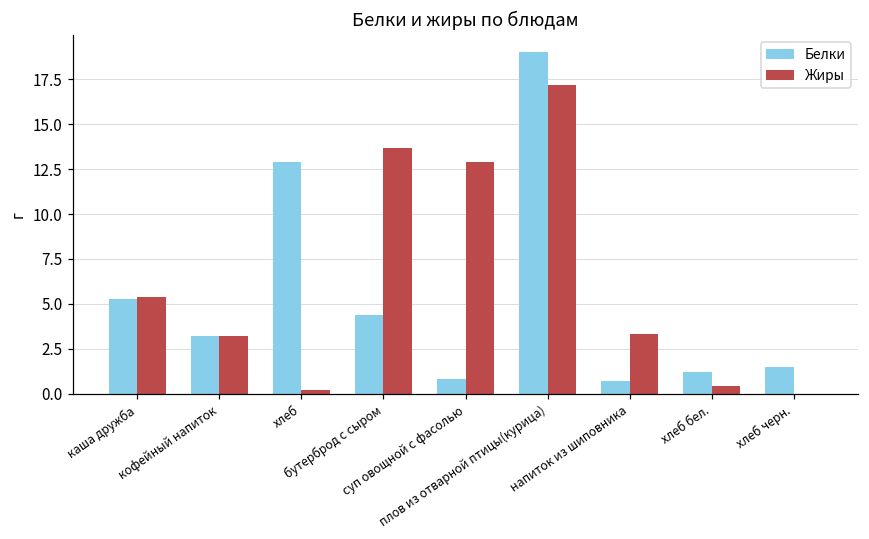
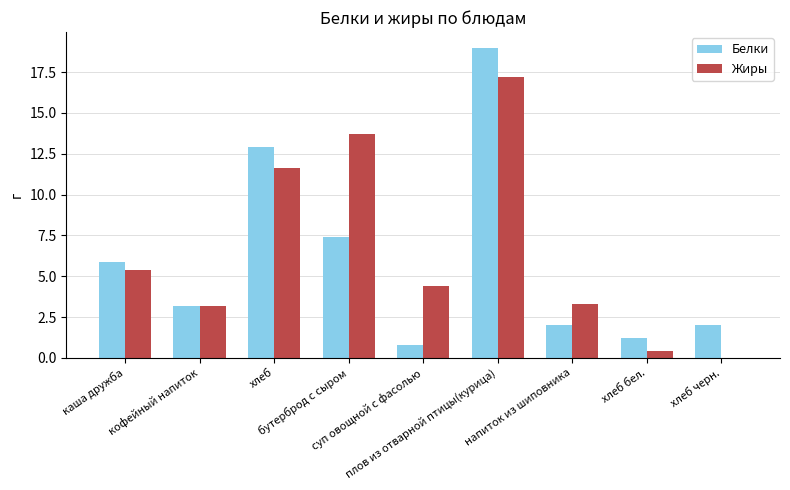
Белки, каша дружба: 5.3 -> 5.9
Жиры, хлеб: 0.2 -> 11.6
Белки, бутерброд с сыром: 4.4 -> 7.4
Жиры, суп овощной с фасолью: 12.9 -> 4.4
Белки, напиток из шиповника: 0.7 -> 2.0
Белки, хлеб черн.: 1.5 -> 2.0
